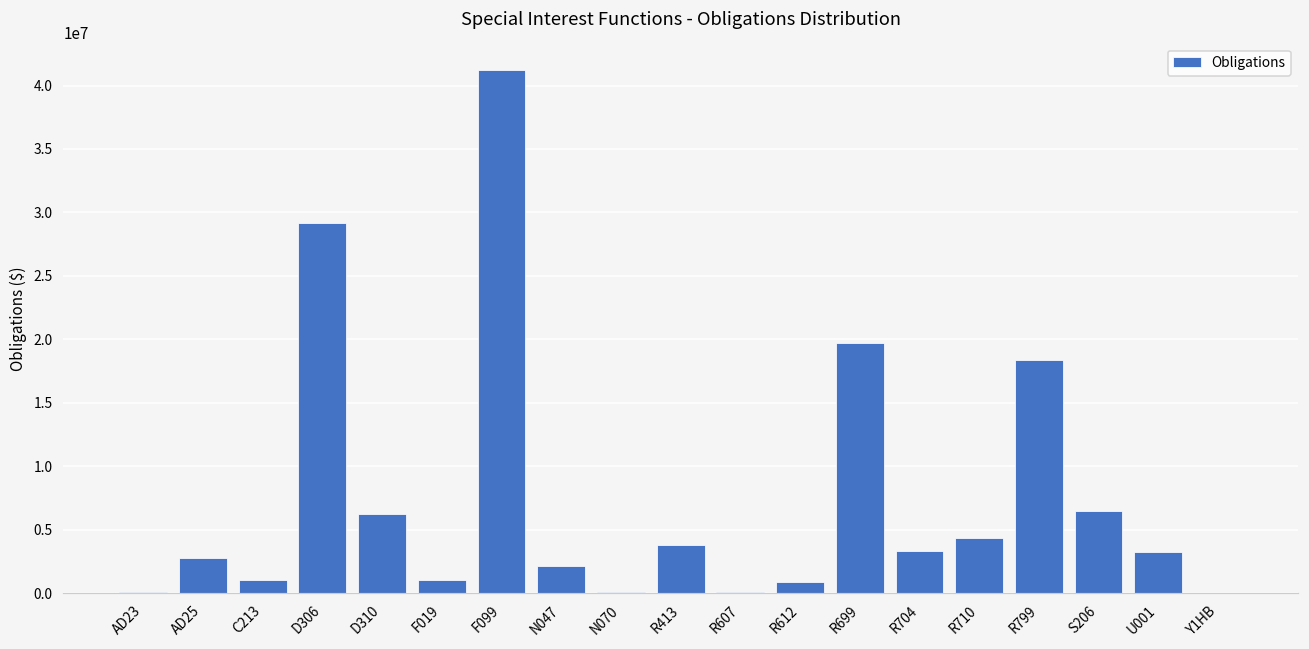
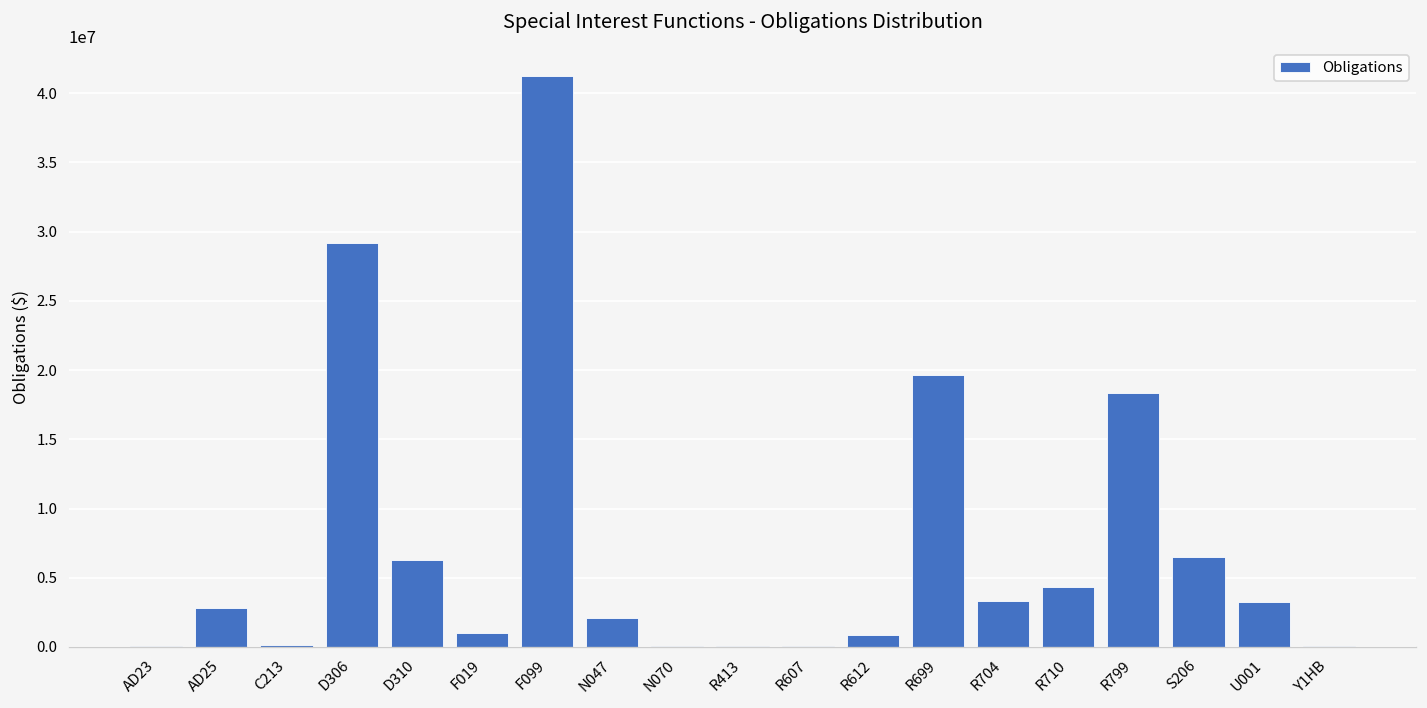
C213: 1100000 -> 200000
R413: 3800000 -> 0
